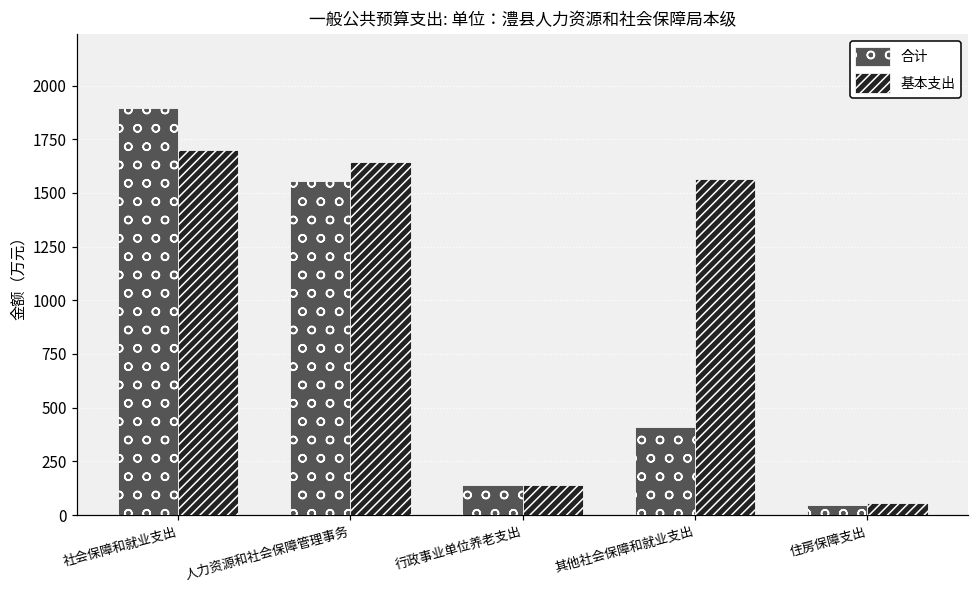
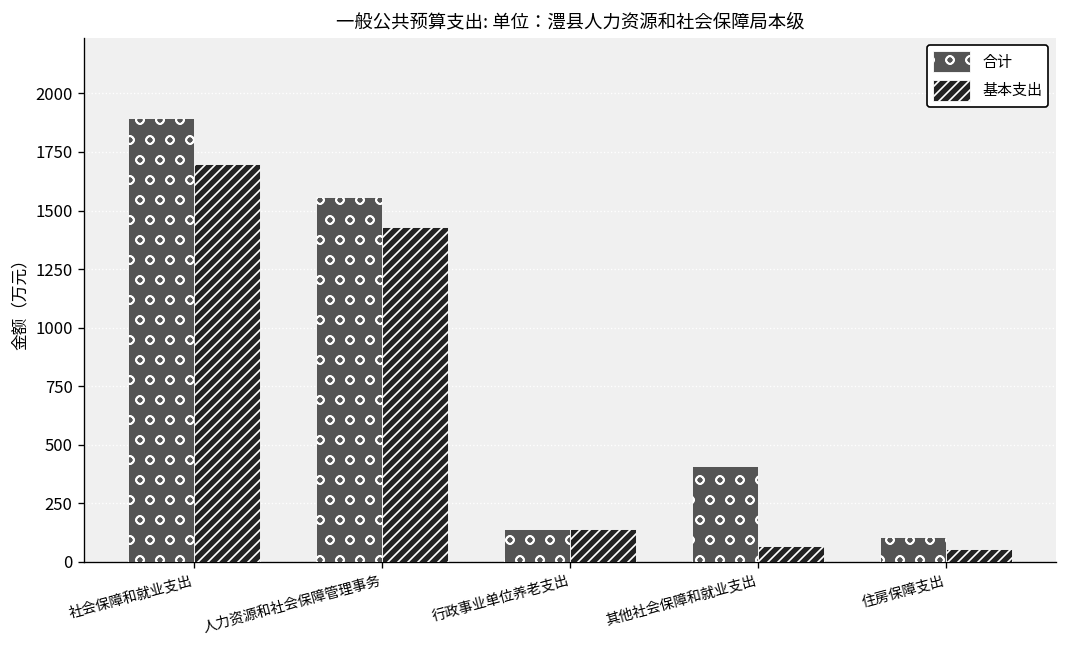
基本支出, 人力资源和社会保障管理事务: 1640 -> 1430
基本支出, 其他社会保障和就业支出: 1570 -> 70
合计, 住房保障支出: 50 -> 100
